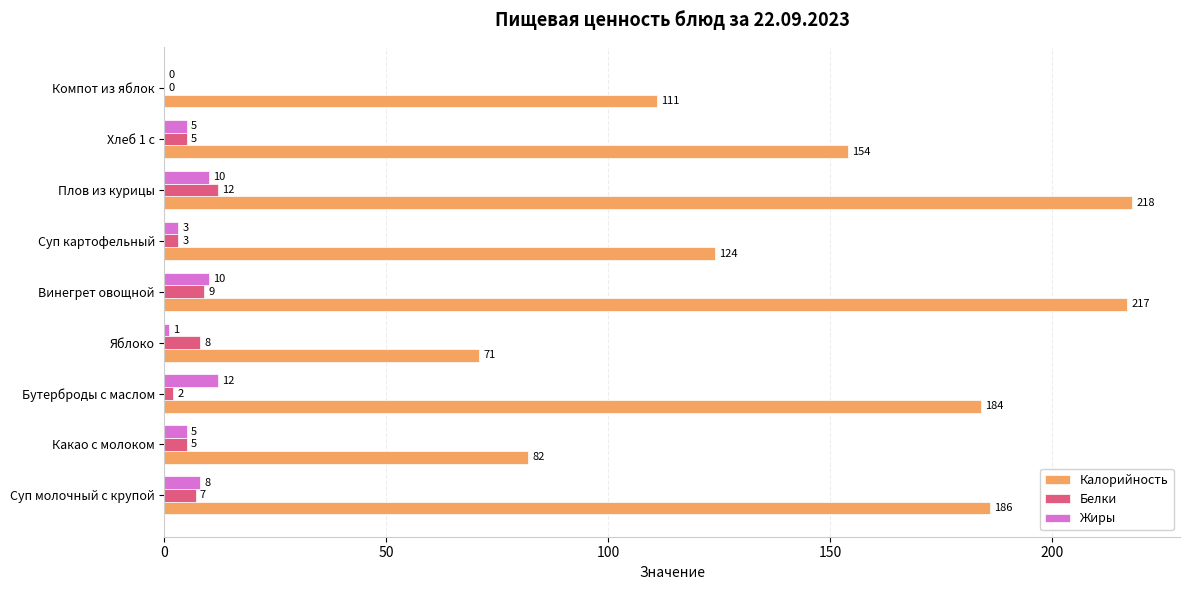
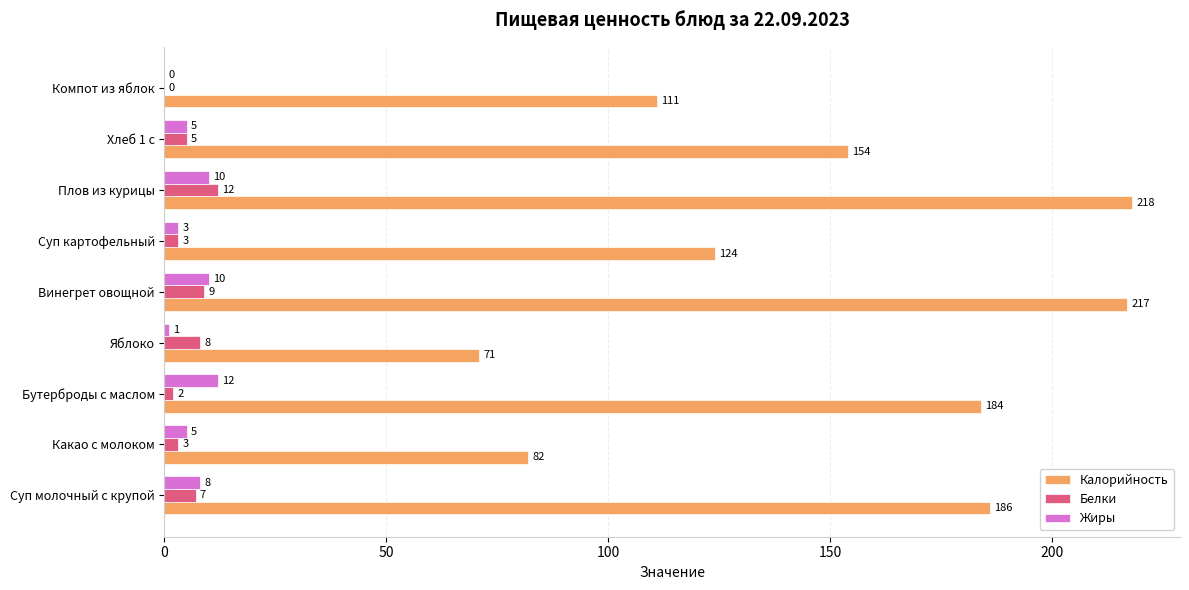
Белки, Какао с молоком: 5 -> 3
